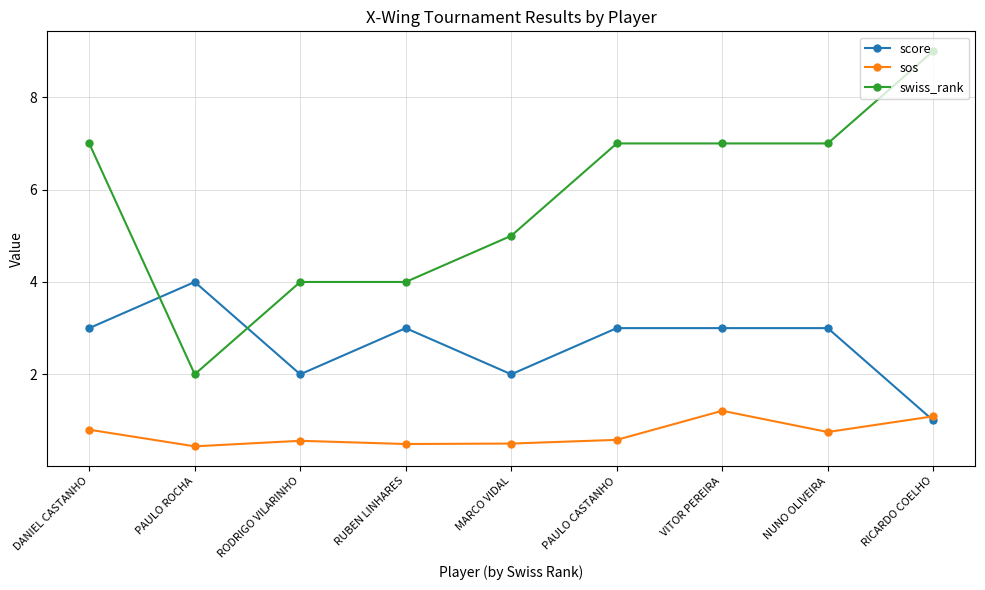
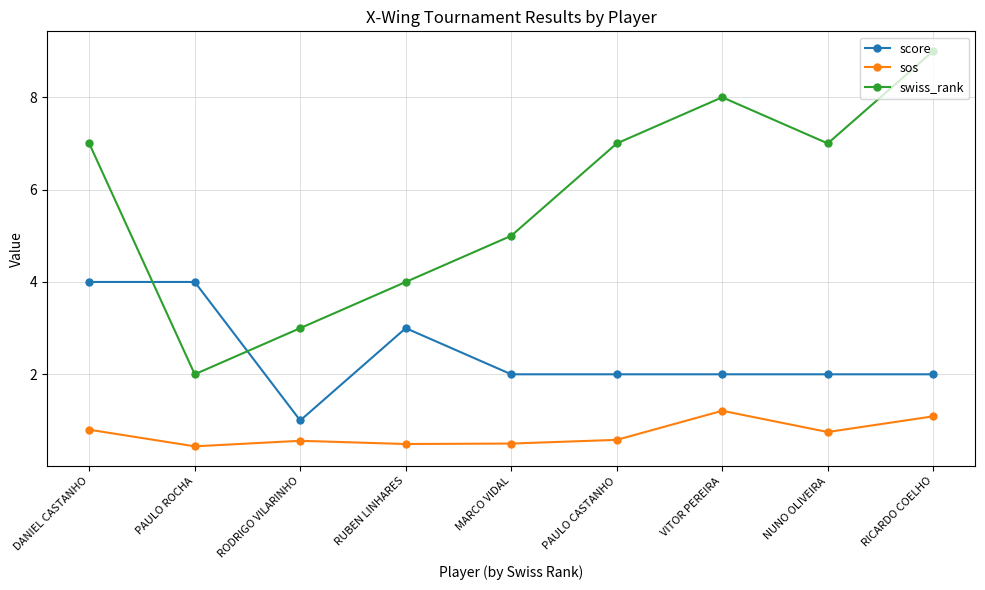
score, DANIEL CASTANHO: 3 -> 4
score, RODRIGO VILARINHO: 2 -> 1
swiss_rank, RODRIGO VILARINHO: 4 -> 3
score, PAULO CASTANHO: 3 -> 2
score, VITOR PEREIRA: 3 -> 2
swiss_rank, VITOR PEREIRA: 7 -> 8
score, NUNO OLIVEIRA: 3 -> 2
score, RICARDO COELHO: 1 -> 2
